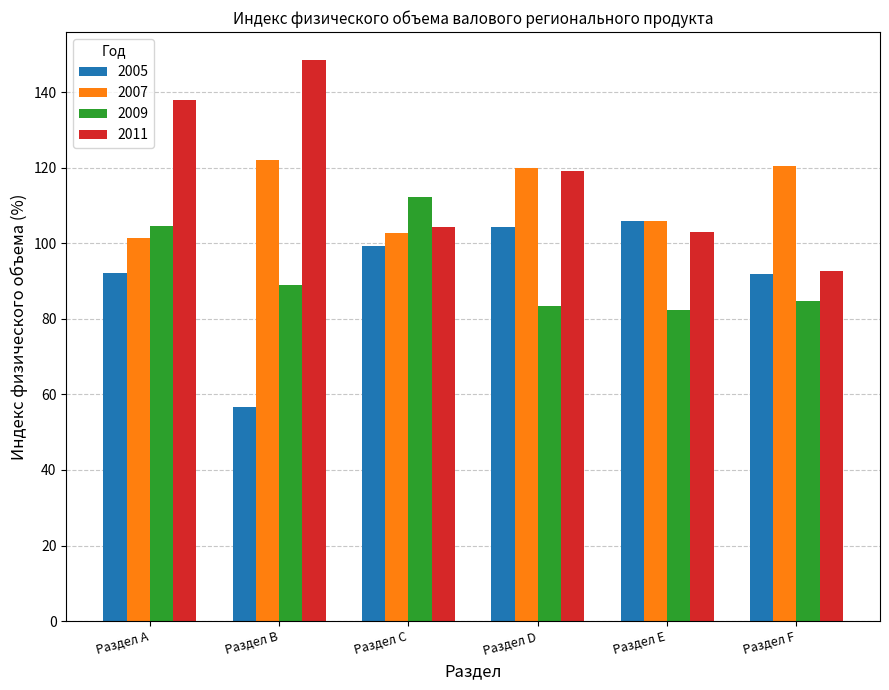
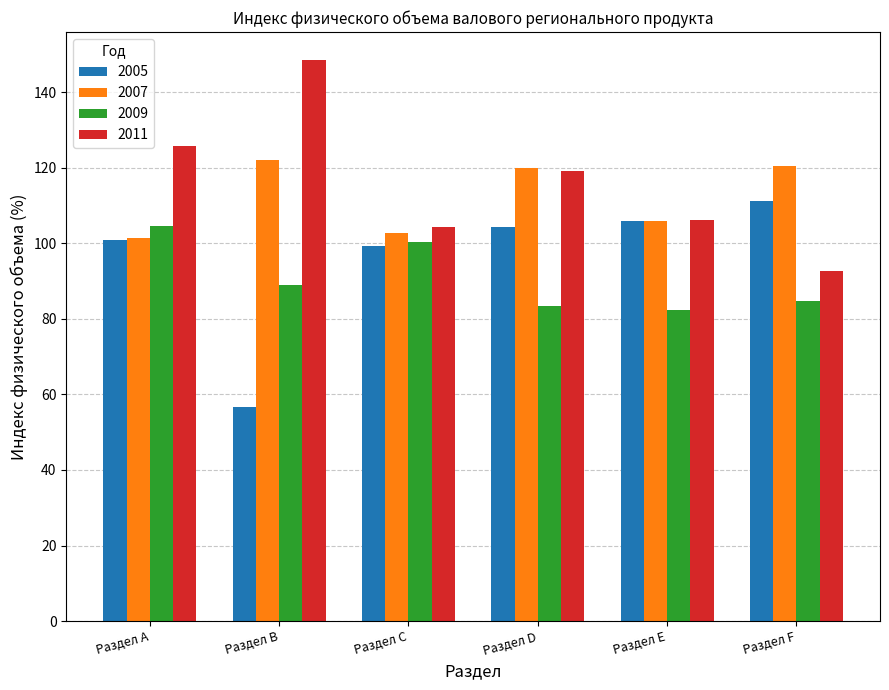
2005, Раздел A: 92 -> 101
2011, Раздел A: 138 -> 126
2009, Раздел C: 112 -> 100
2011, Раздел E: 103 -> 106
2005, Раздел F: 92 -> 111
